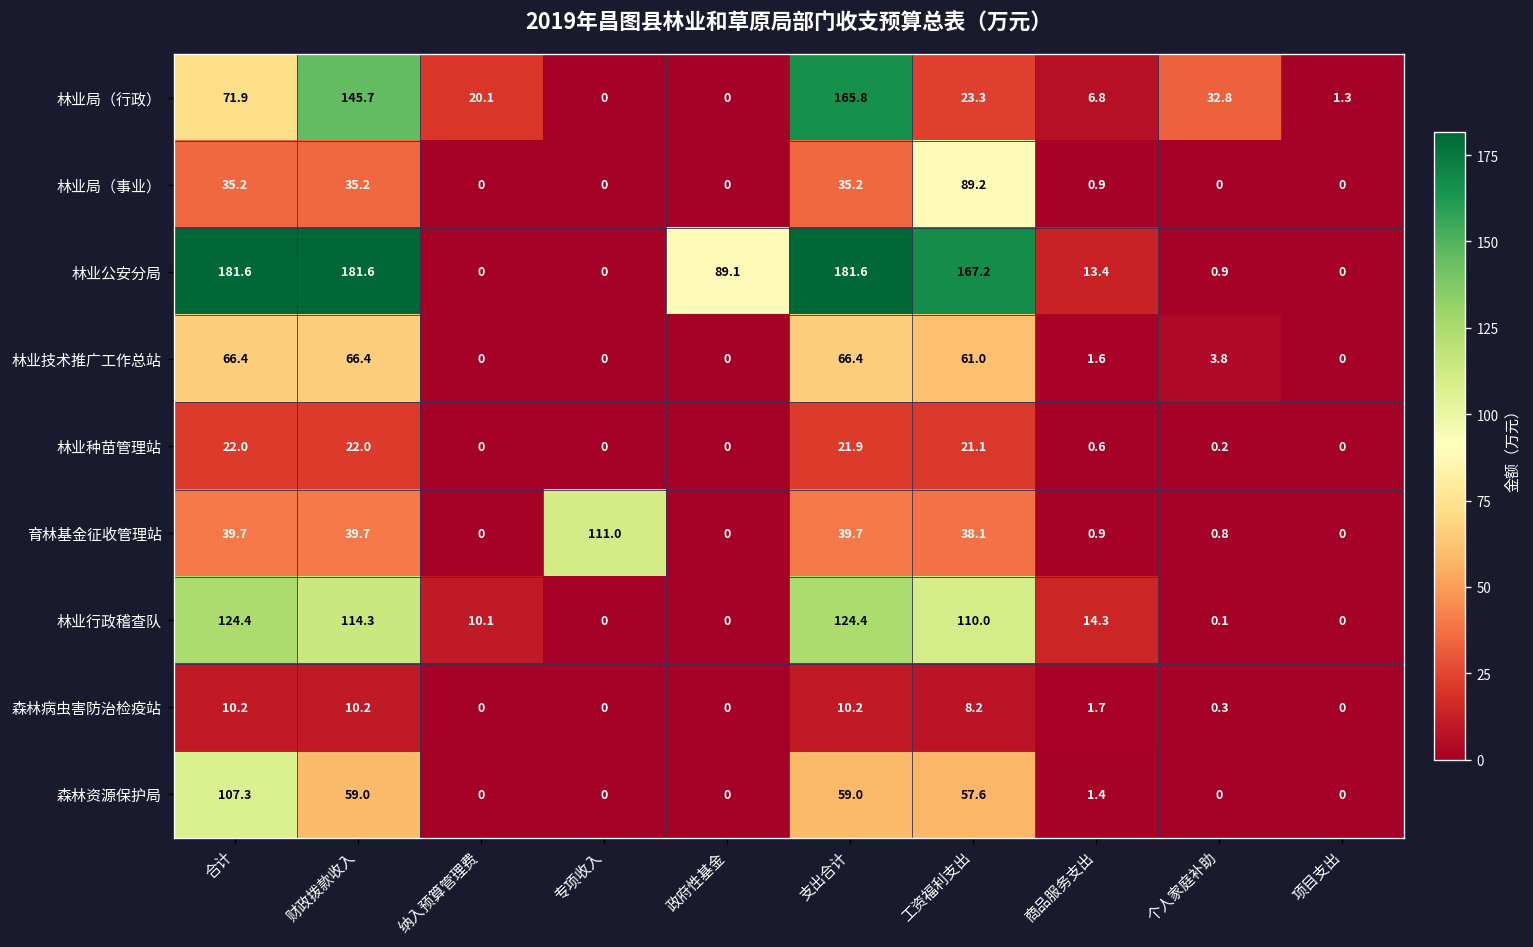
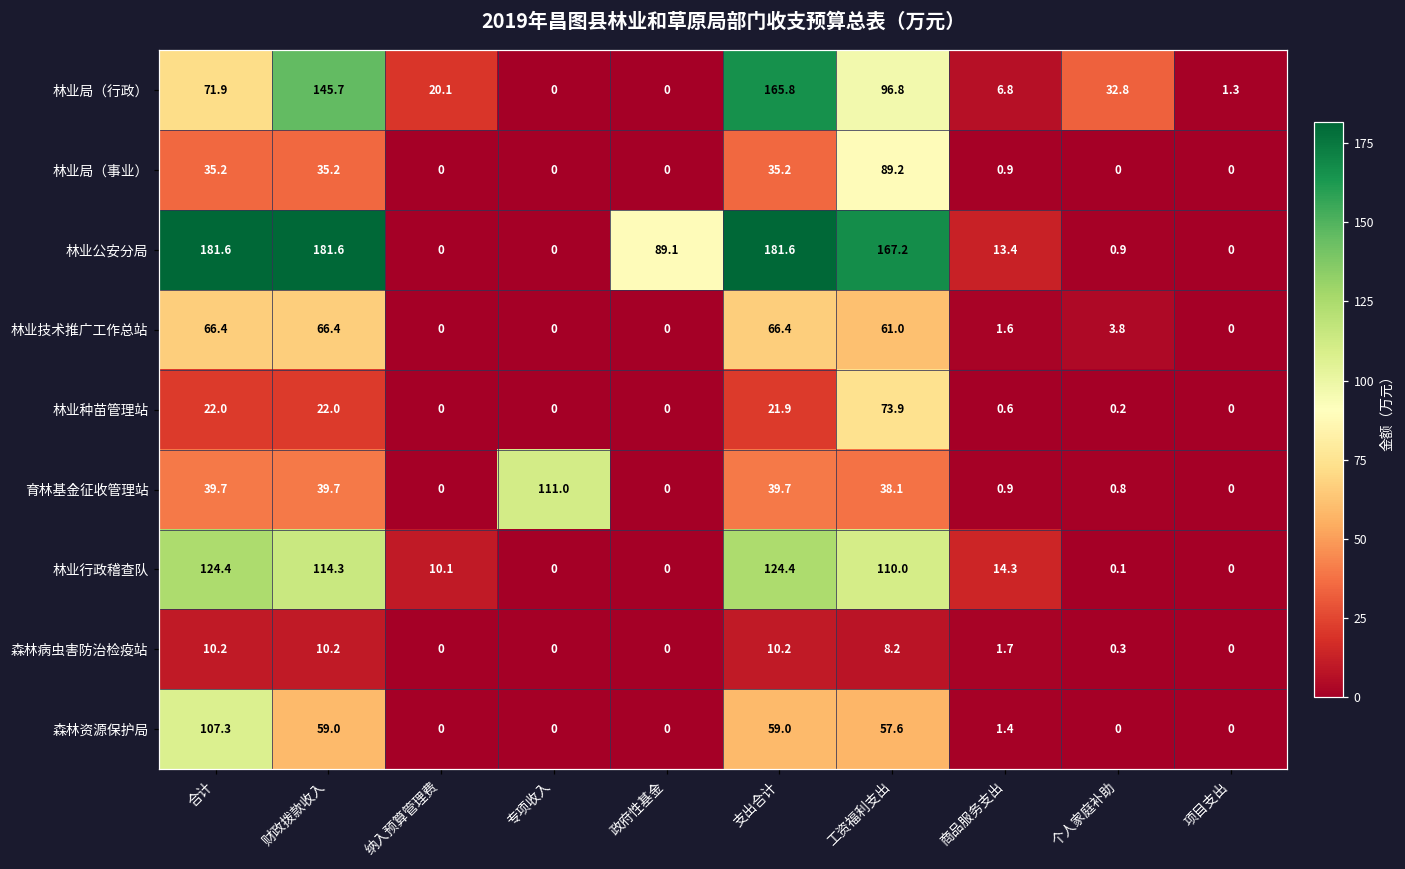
林业局（行政）, 工资福利支出: 23.3 -> 96.8
林业种苗管理站, 工资福利支出: 21.1 -> 73.9
